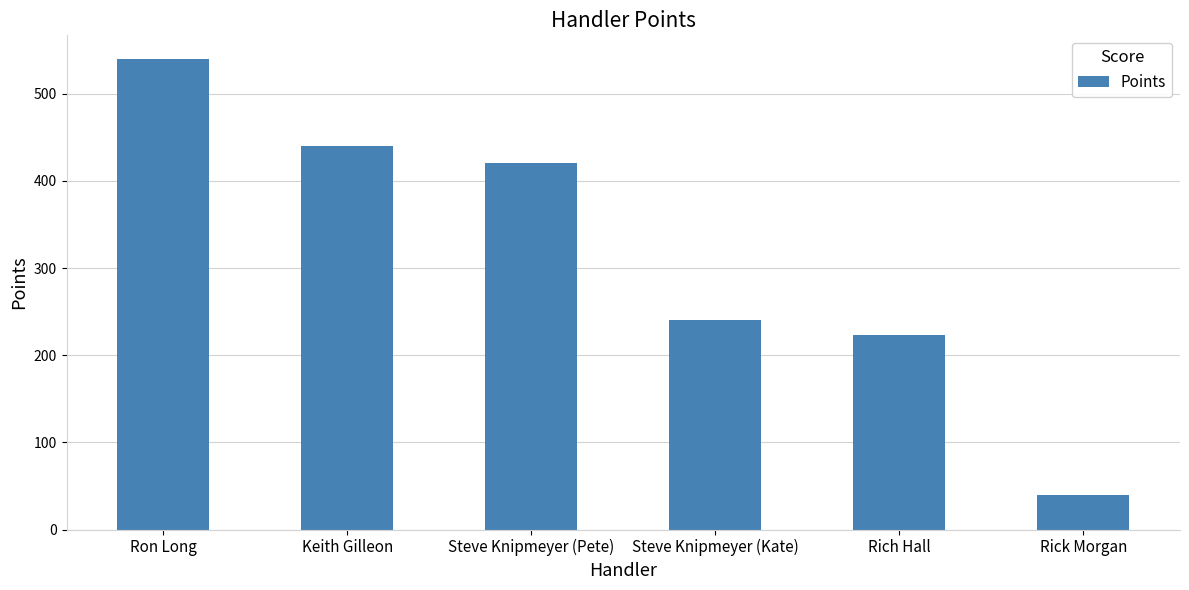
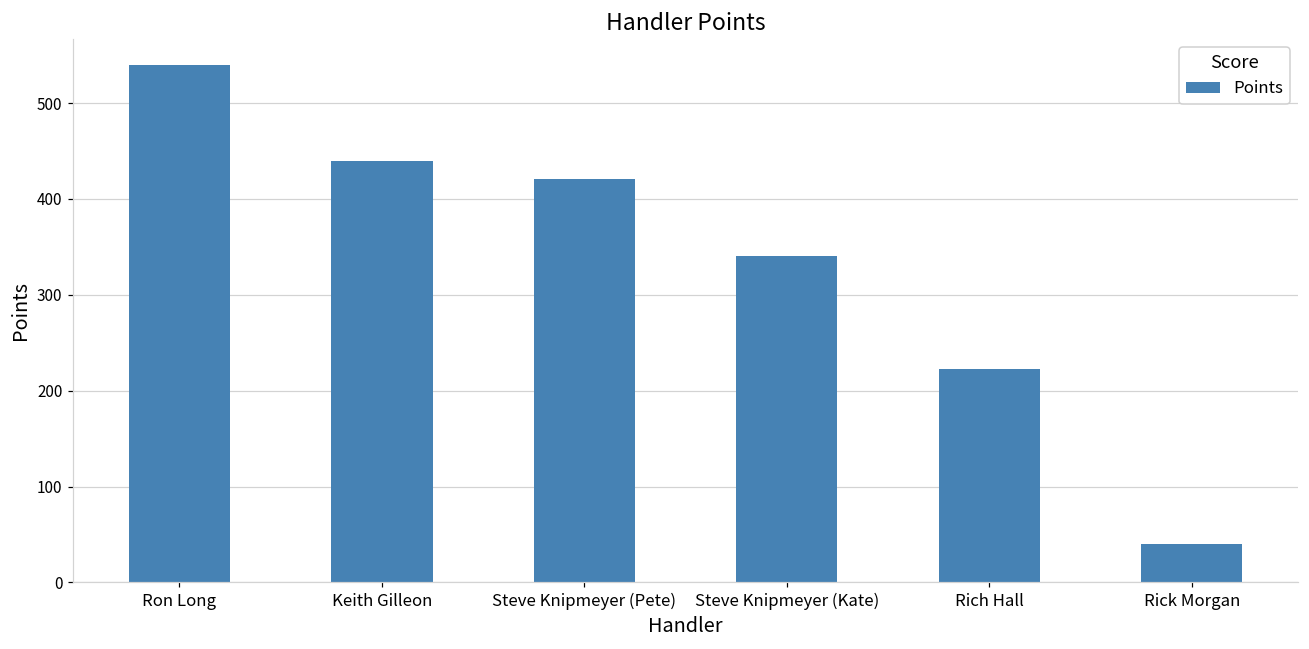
Steve Knipmeyer (Kate): 240 -> 340
